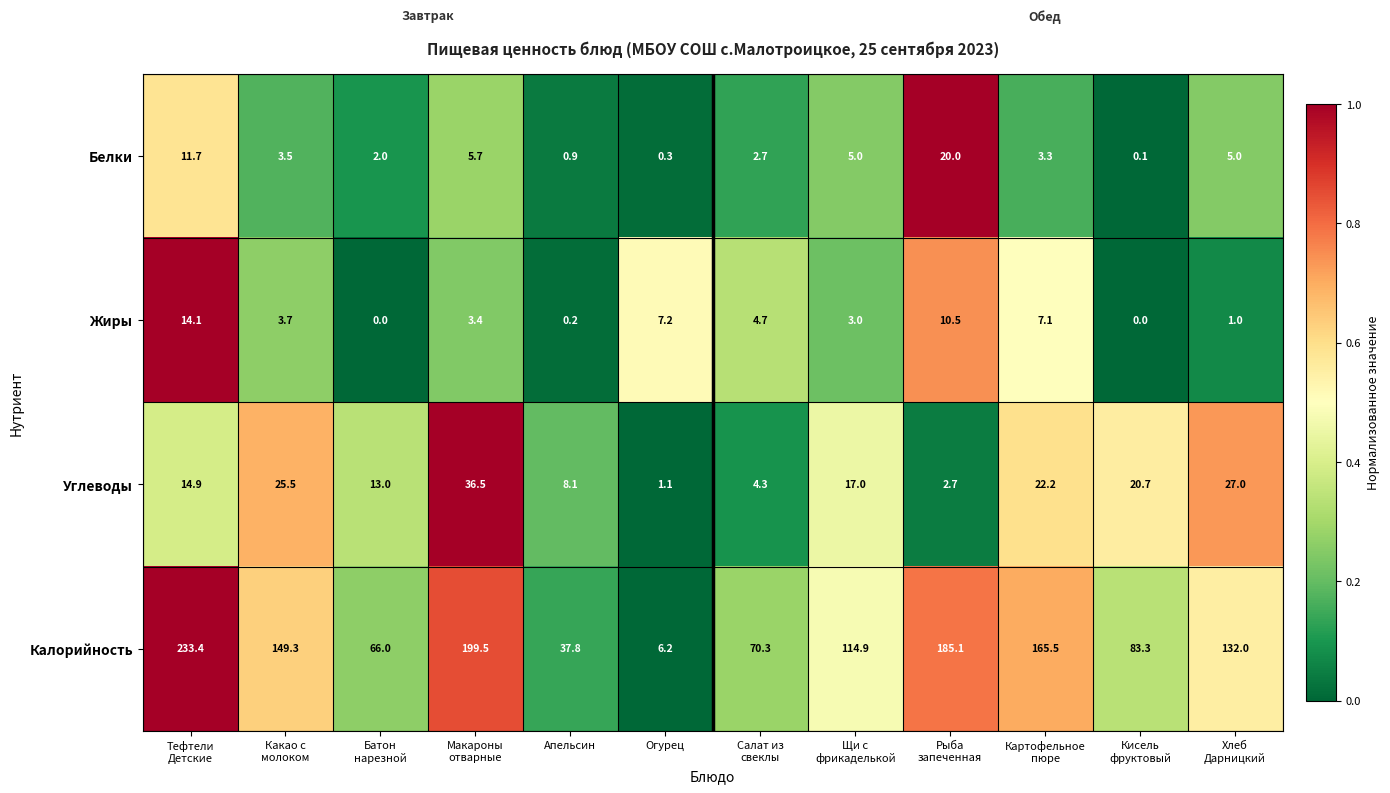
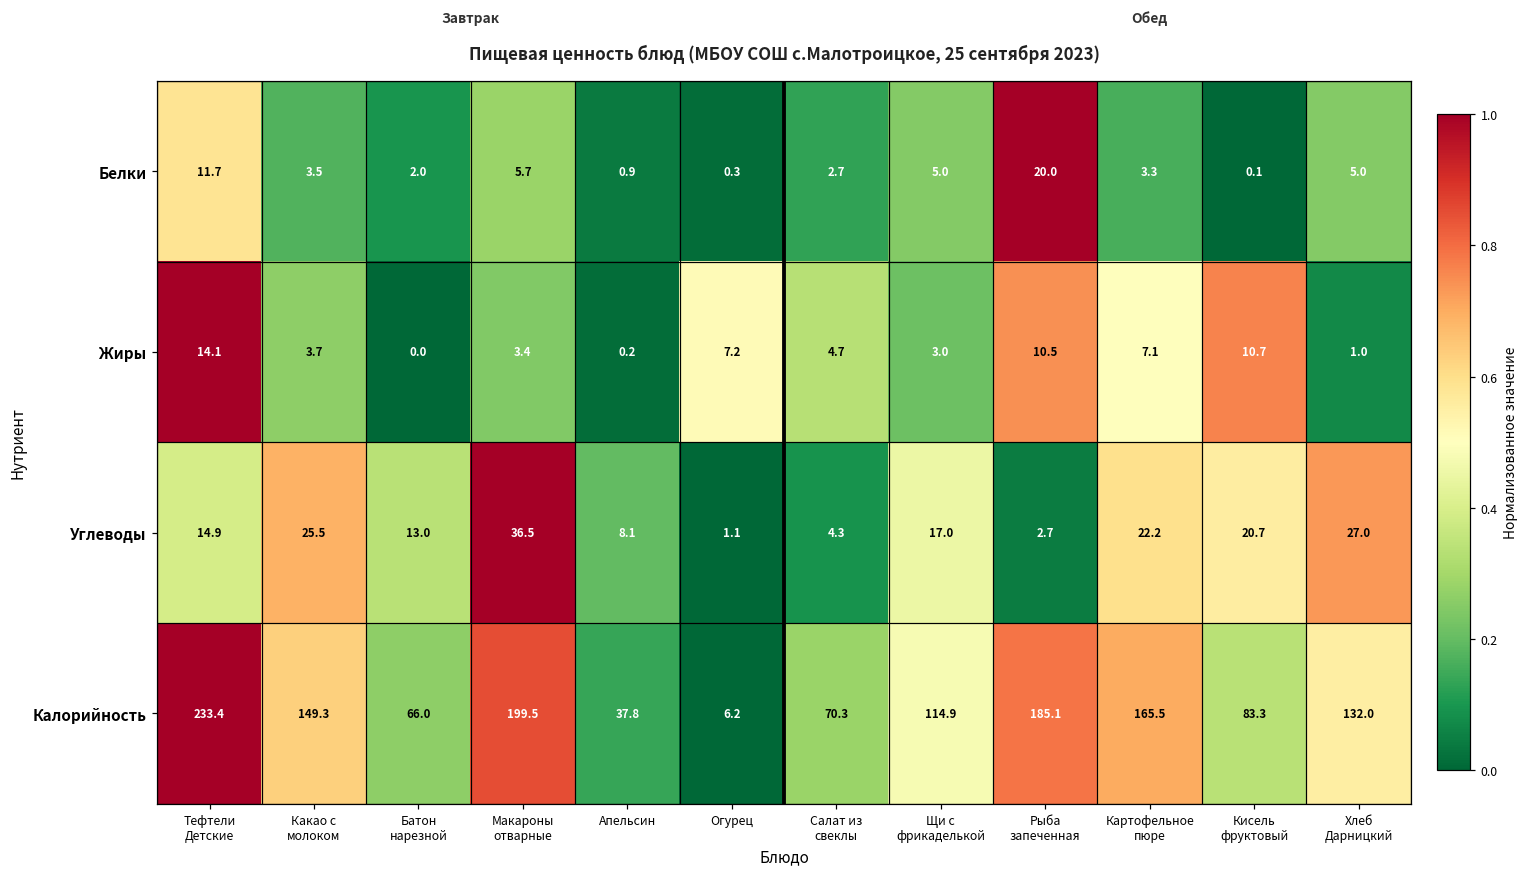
Жиры, Кисель фруктовый: 0.0 -> 10.7
